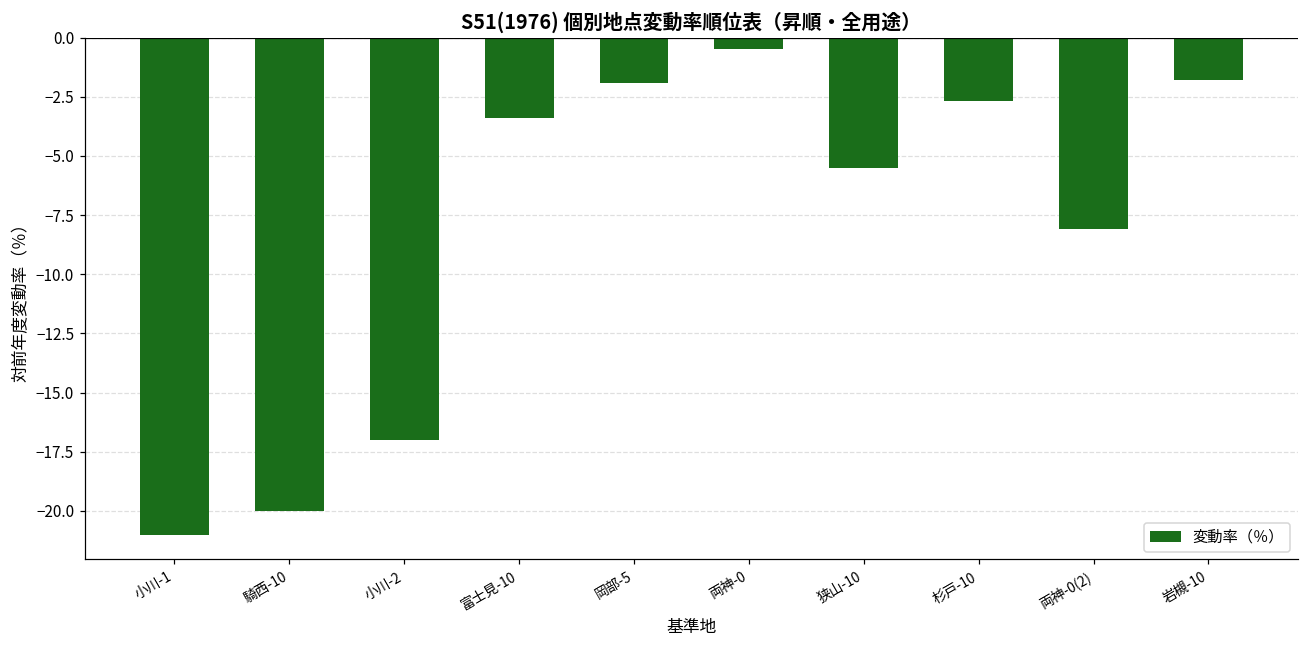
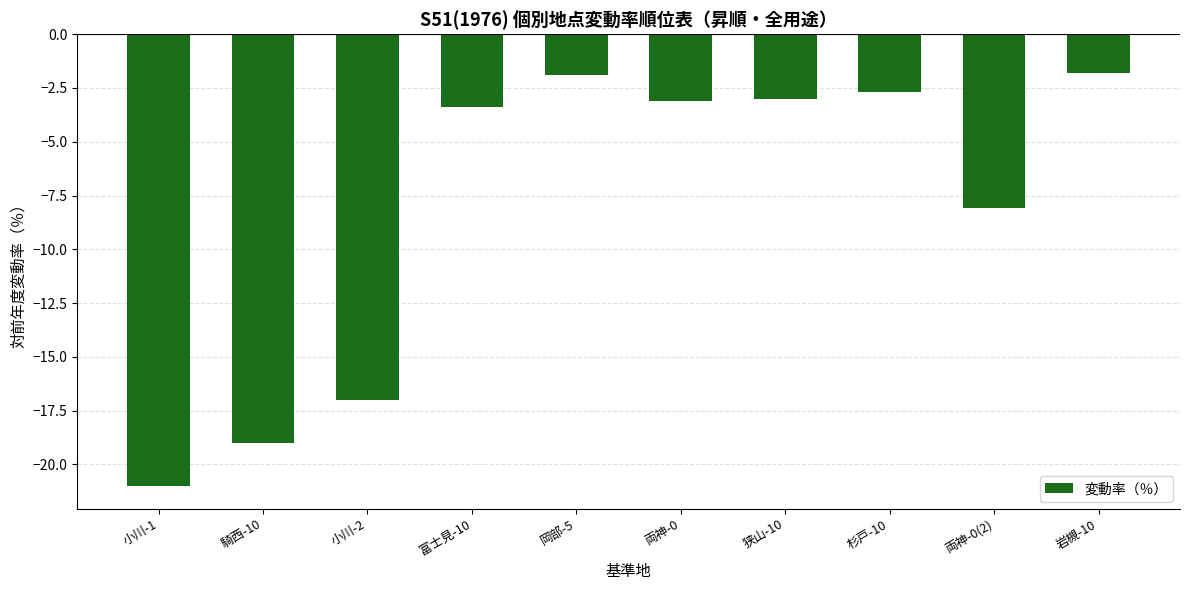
騎西-10: -20 -> -19
両神-0: -0.5 -> -3.1
狭山-10: -5.5 -> -3.0
